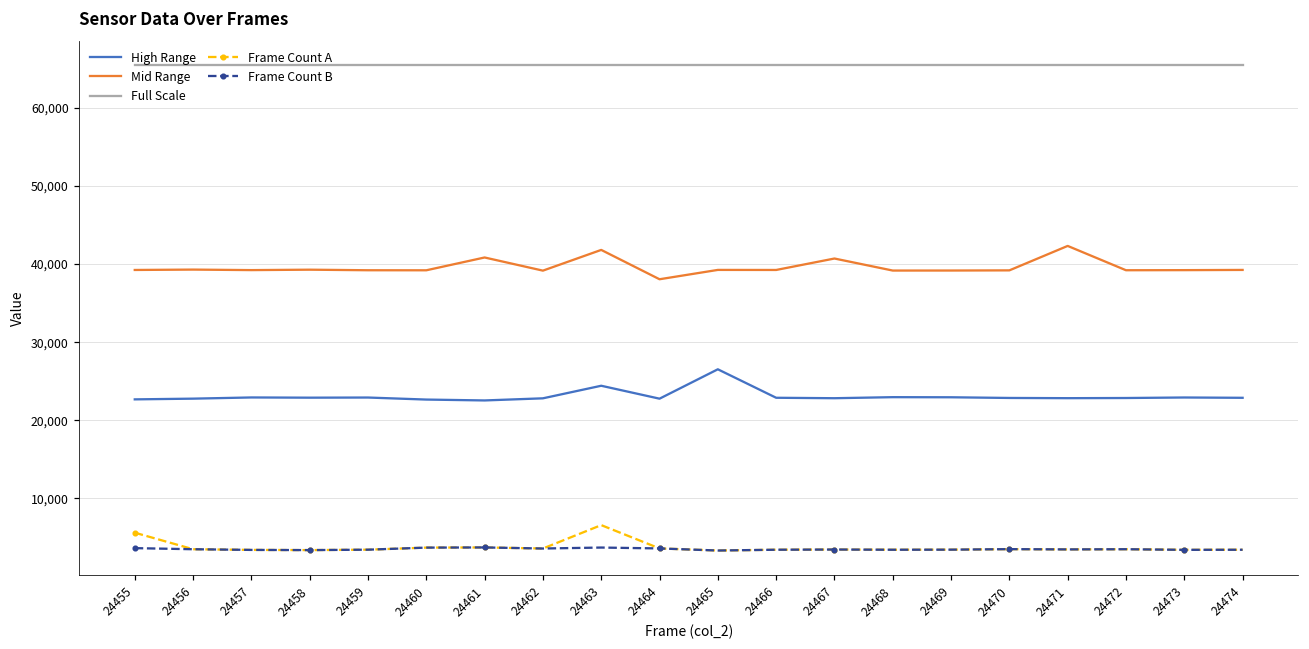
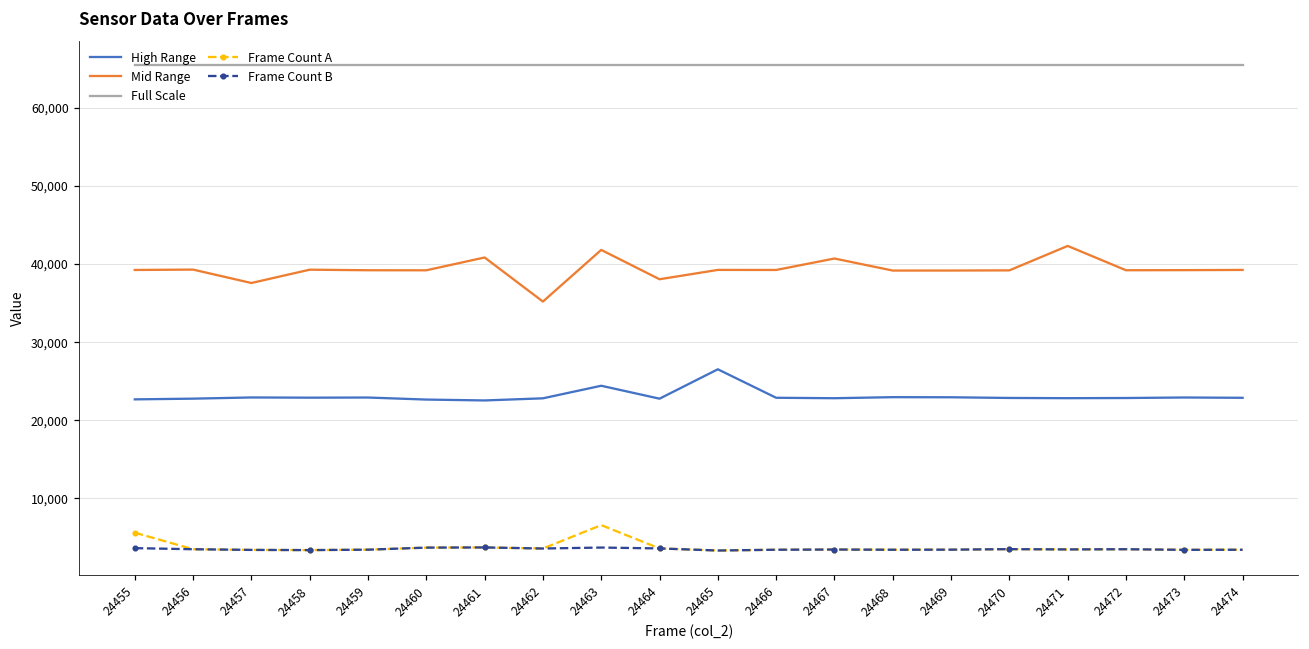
Mid Range, 24457: 39,000 -> 38,000
Mid Range, 24462: 39,000 -> 35,000
